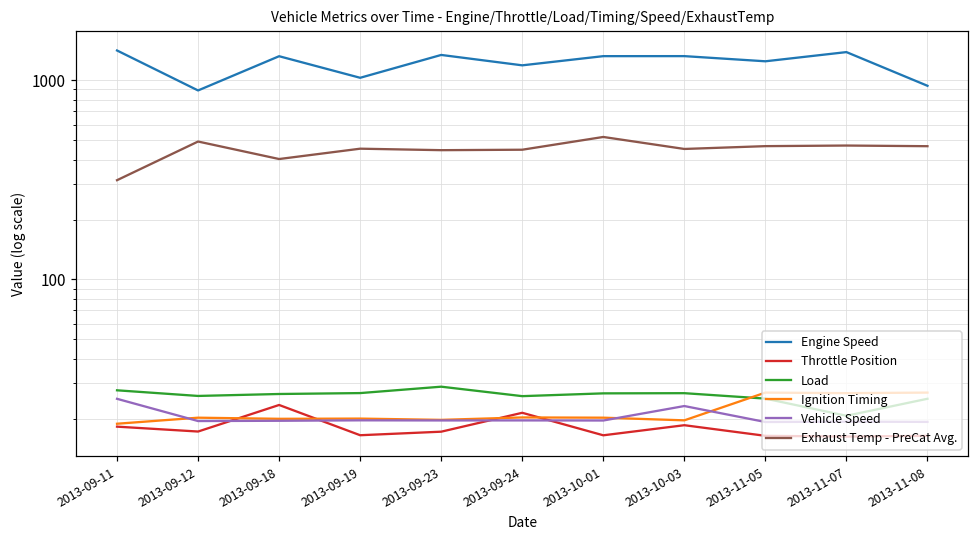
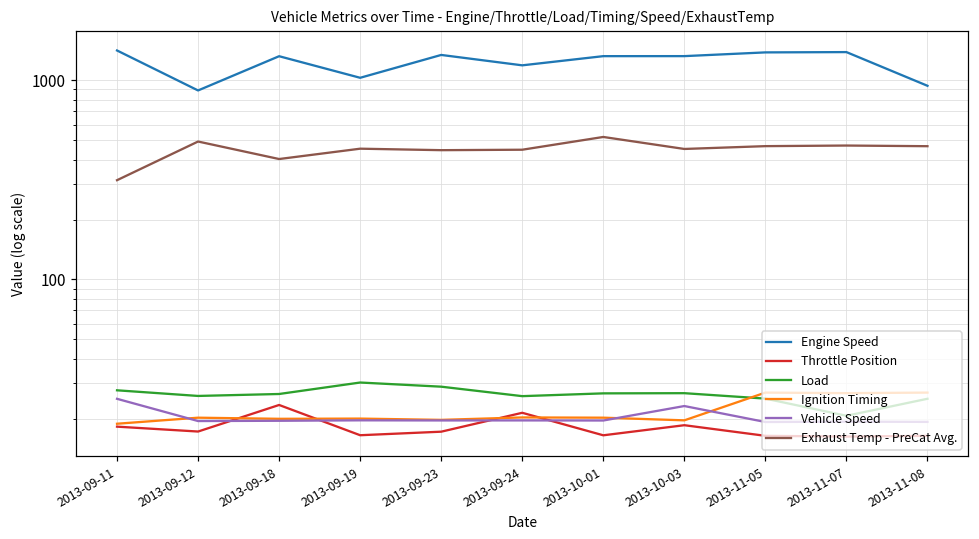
Load, 2013-09-19: 27 -> 30
Engine Speed, 2013-11-05: 1200 -> 1400
